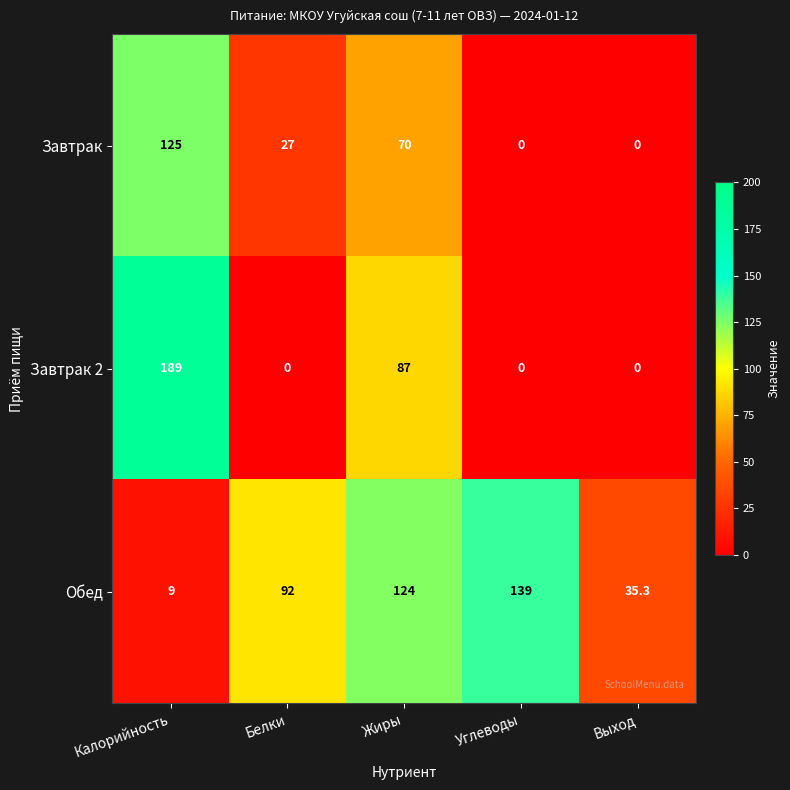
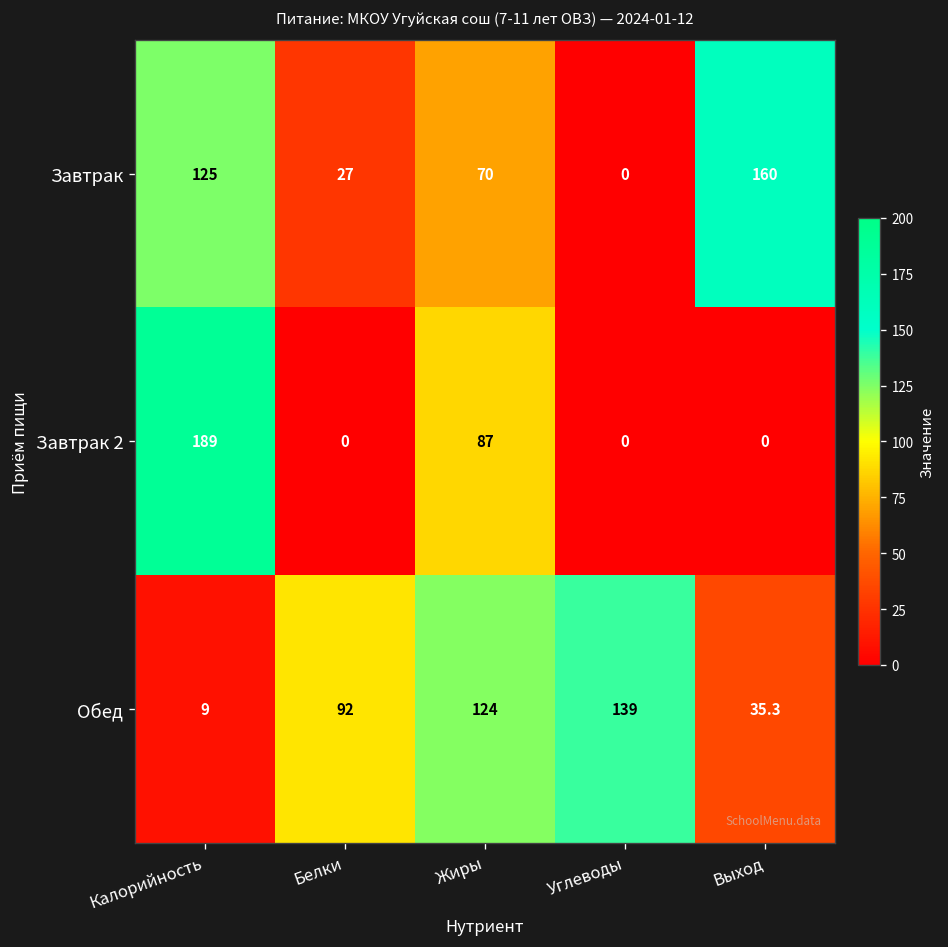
Завтрак, Выход: 0 -> 160
